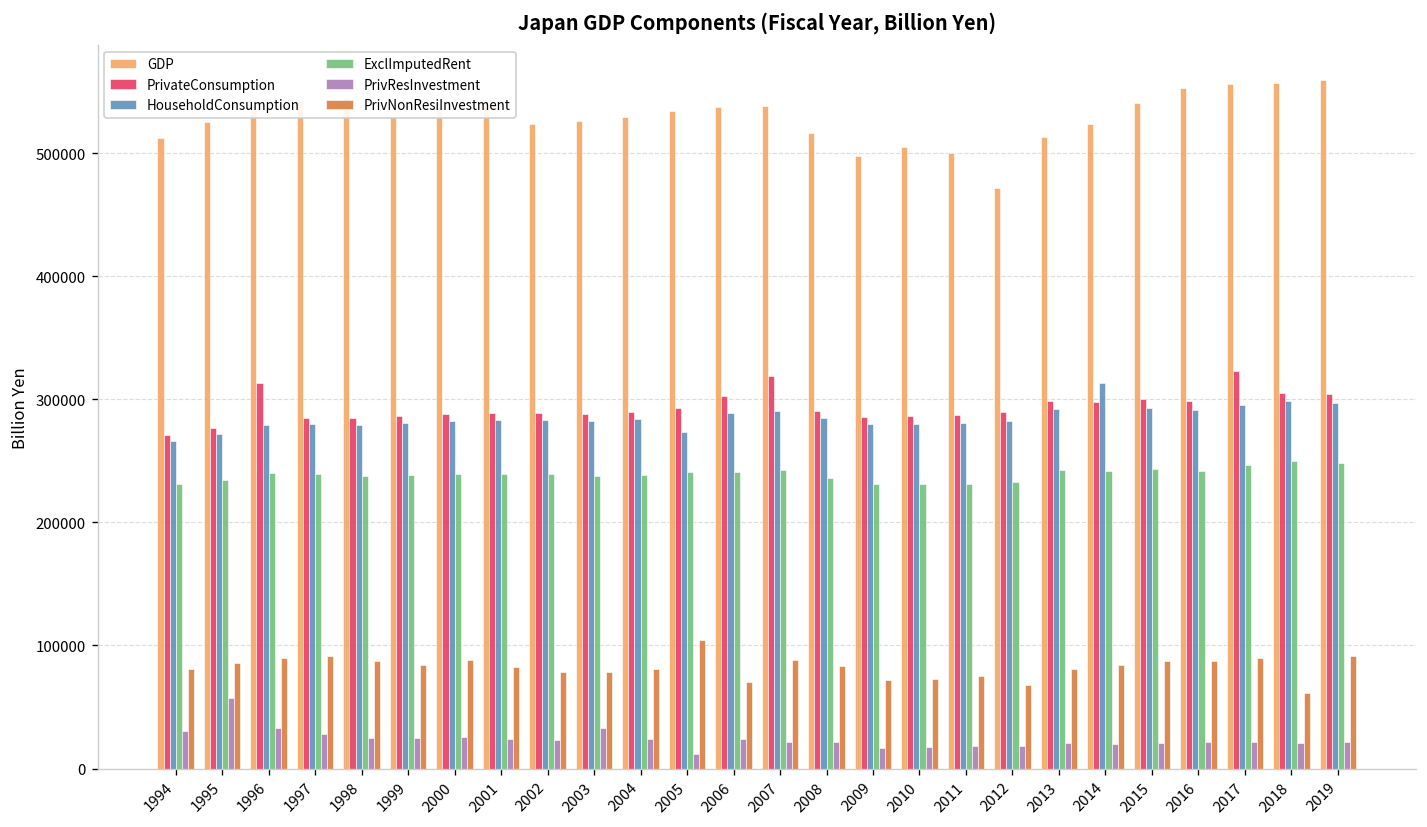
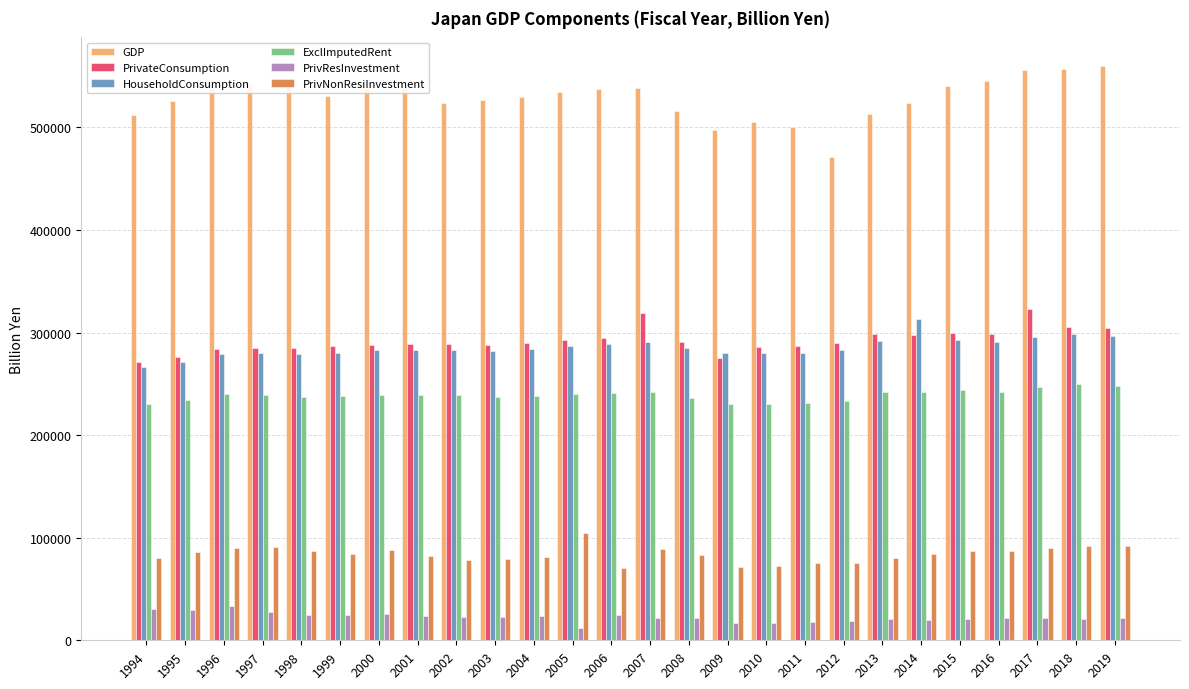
PrivResInvestment, 1995: 57000 -> 29000
PrivateConsumption, 1996: 313000 -> 284000
PrivResInvestment, 2003: 33000 -> 23000
HouseholdConsumption, 2005: 273000 -> 287000
PrivateConsumption, 2006: 303000 -> 295000
PrivateConsumption, 2009: 286000 -> 275000
PrivNonResiInvestment, 2012: 68000 -> 76000
GDP, 2016: 553000 -> 545000
PrivNonResiInvestment, 2018: 61000 -> 92000
